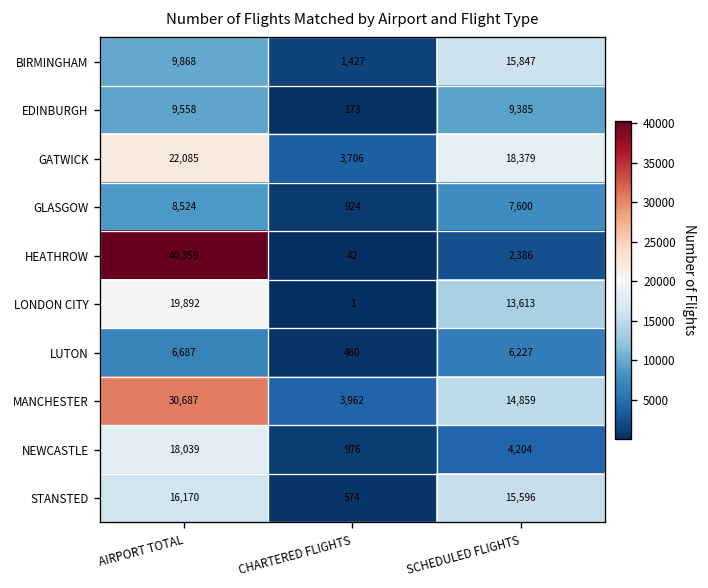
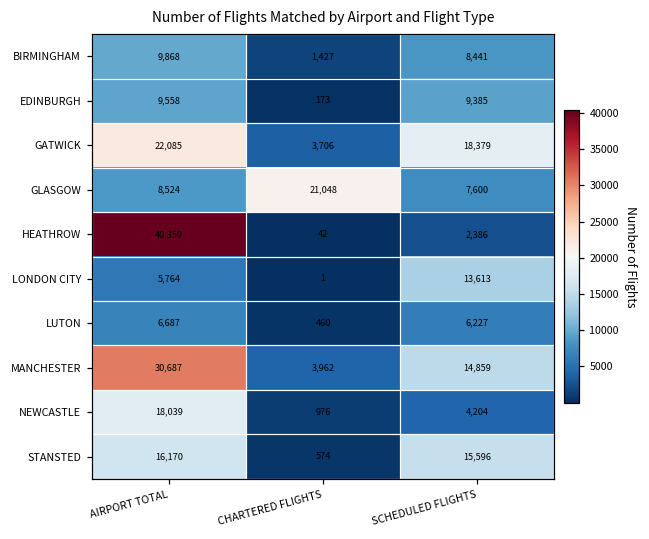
BIRMINGHAM, SCHEDULED FLIGHTS: 15,847 -> 8,441
GLASGOW, CHARTERED FLIGHTS: 924 -> 21,048
LONDON CITY, AIRPORT TOTAL: 19,892 -> 5,764
